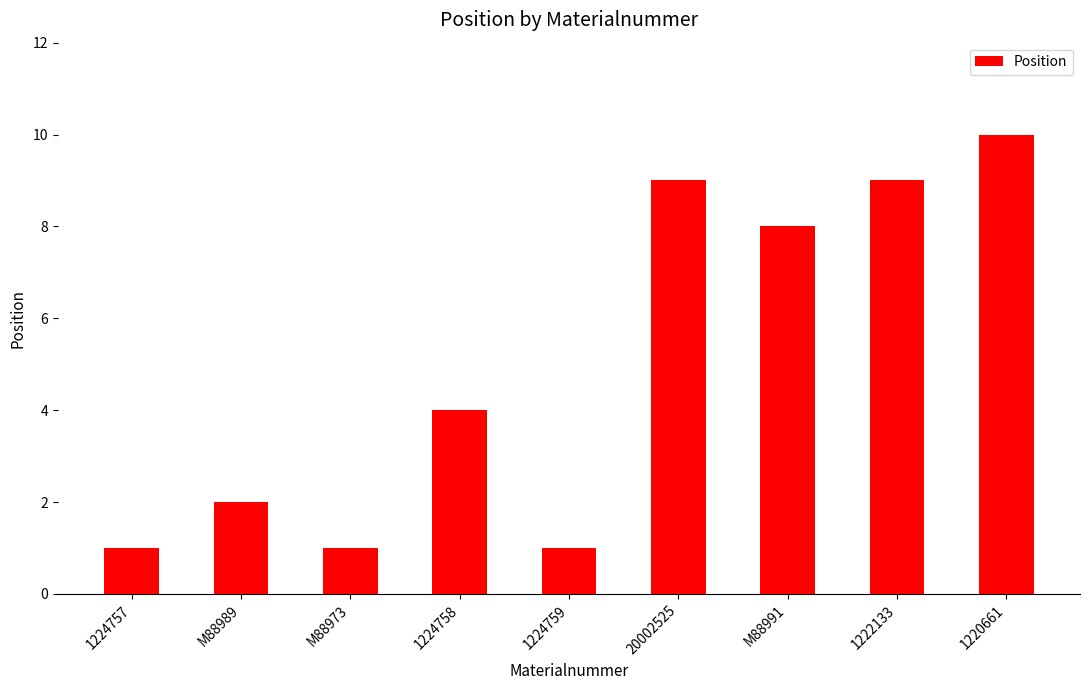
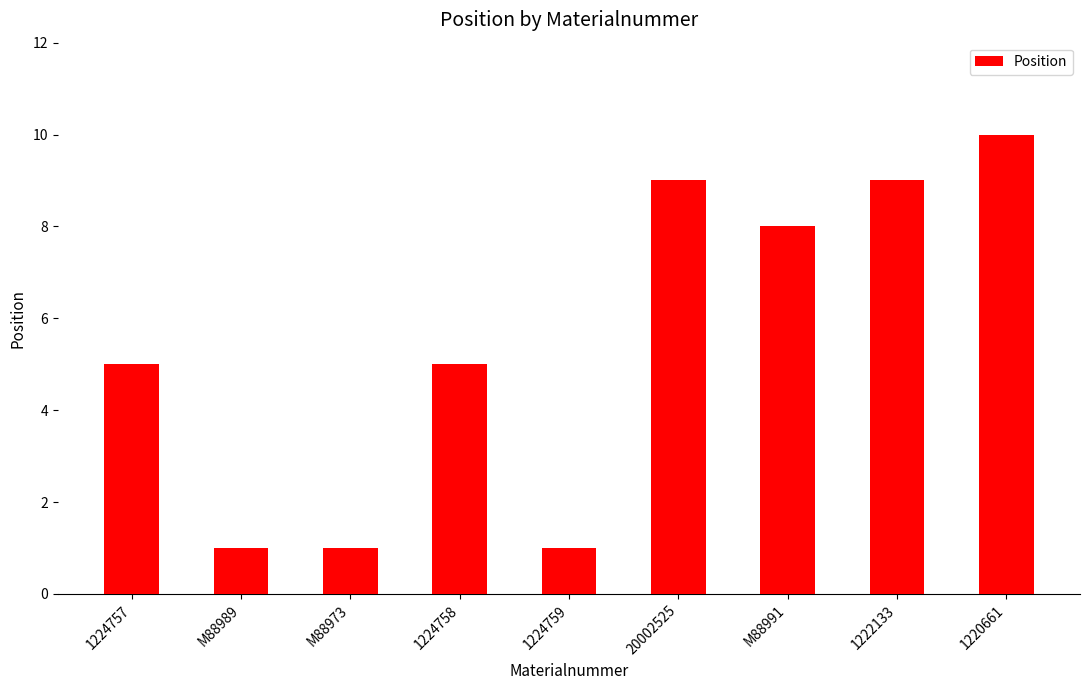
1224757: 1 -> 5
M88989: 2 -> 1
1224758: 4 -> 5
